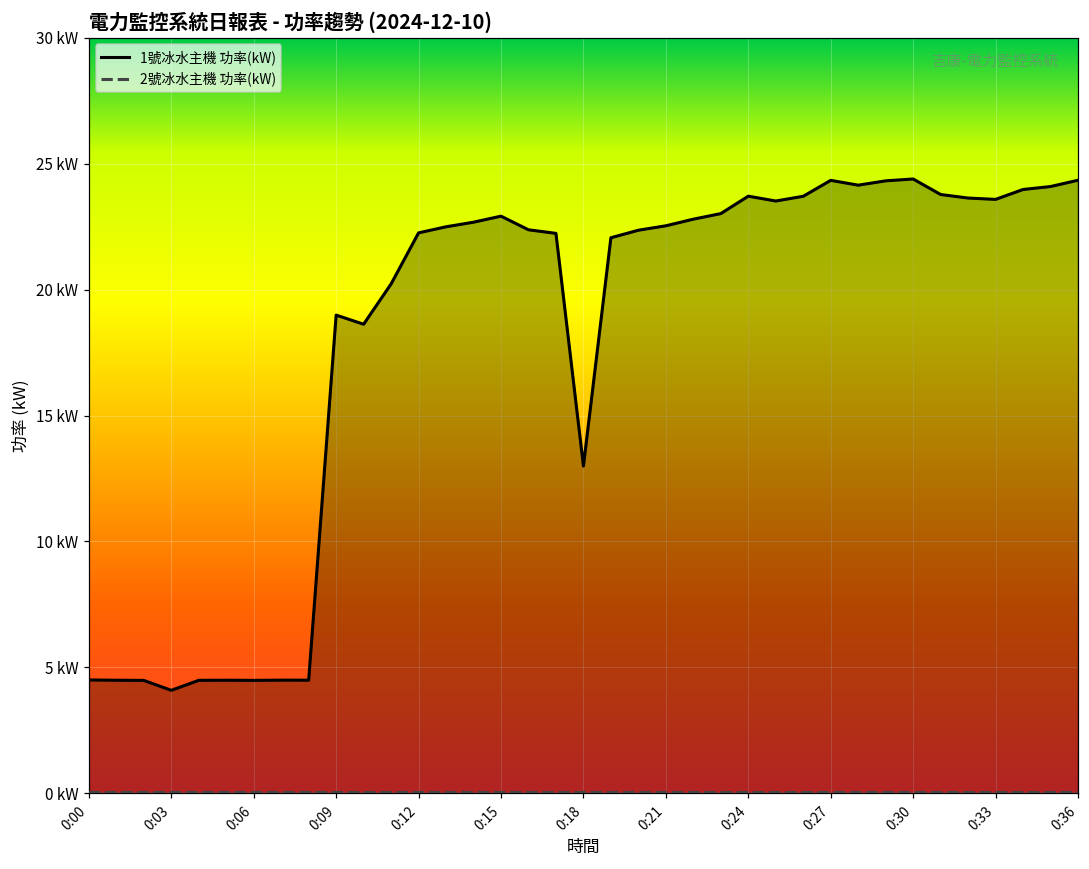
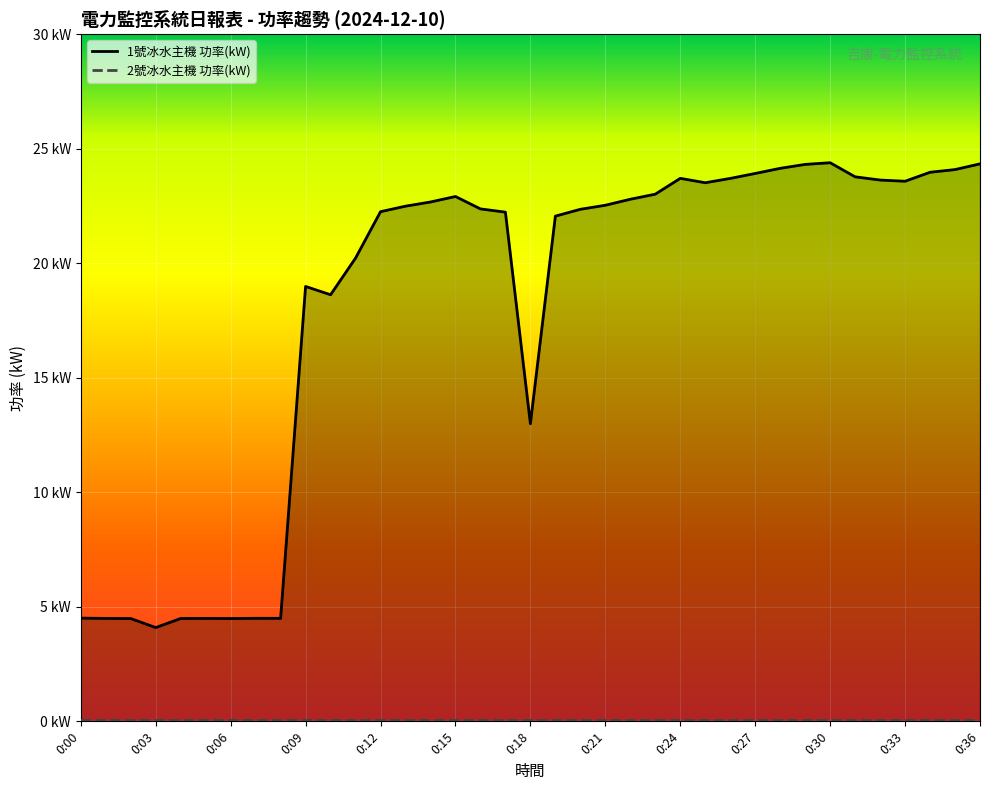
1號冰水主機 功率(kW), 0:27: 24.3 kW -> 23.9 kW
